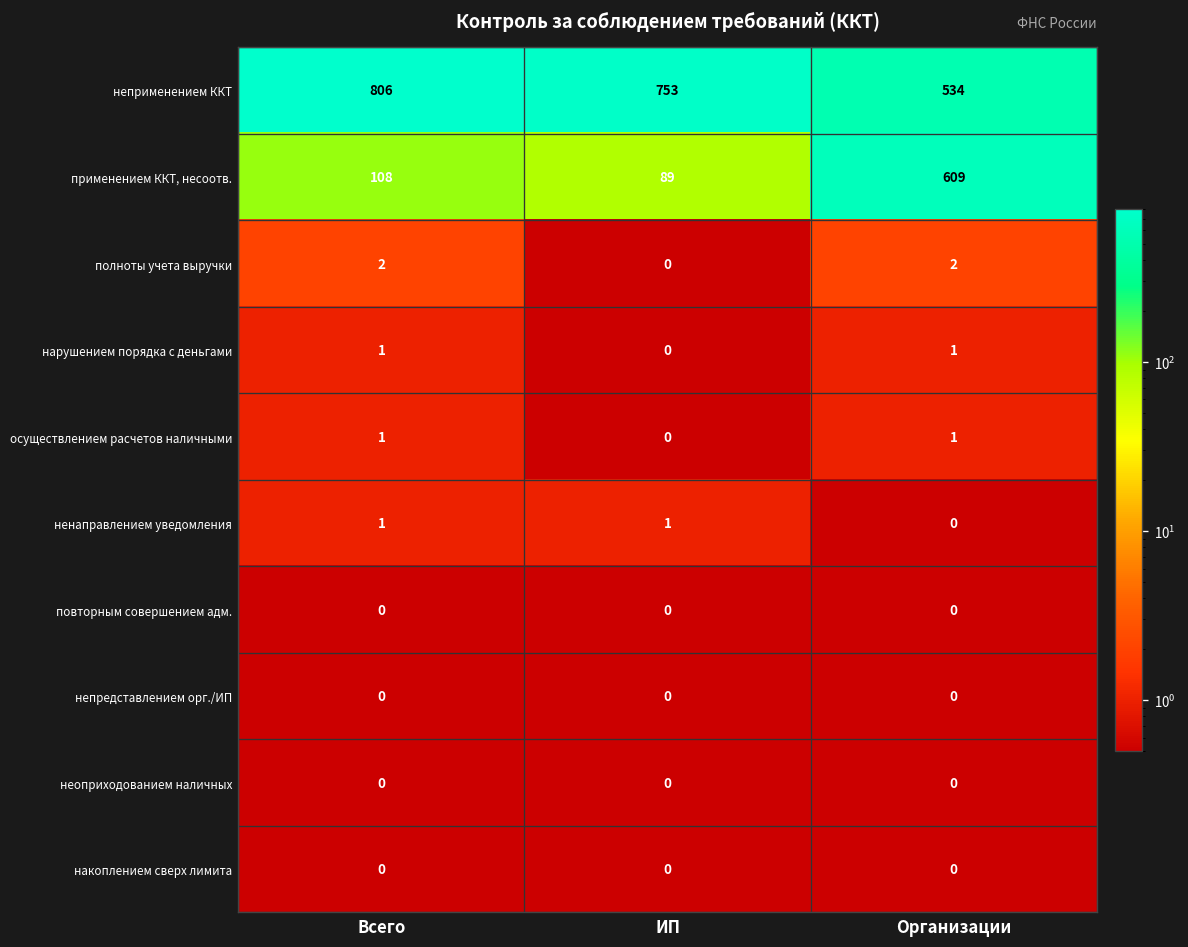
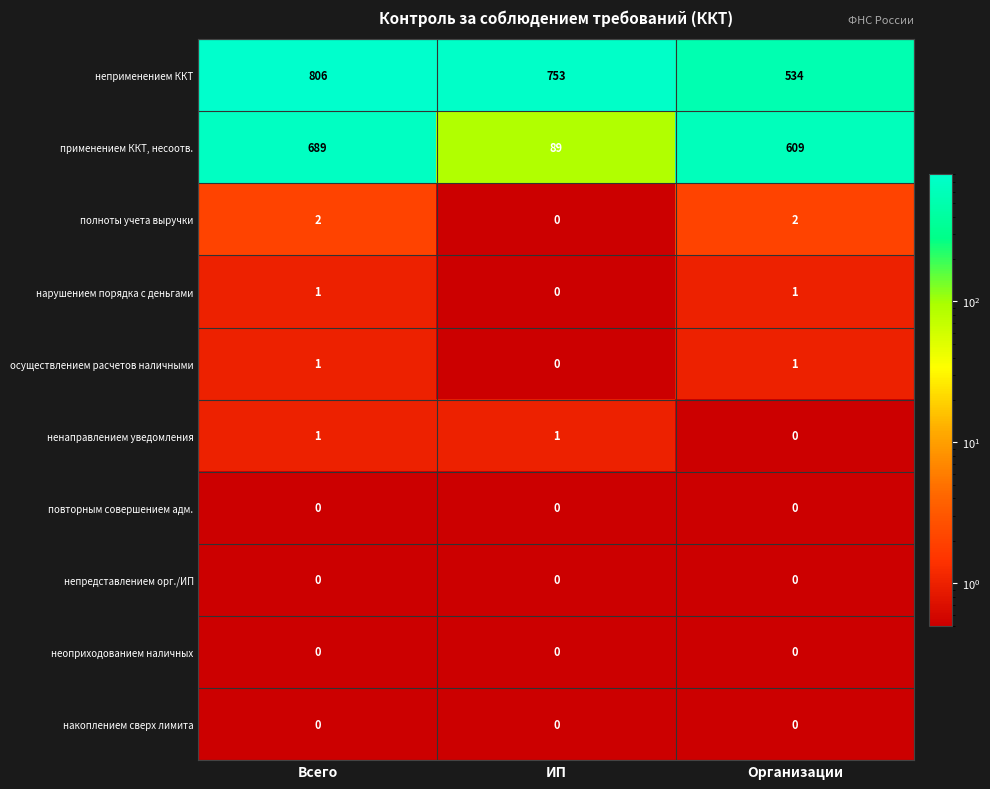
применением ККТ, несоотв., Всего: 108 -> 689
